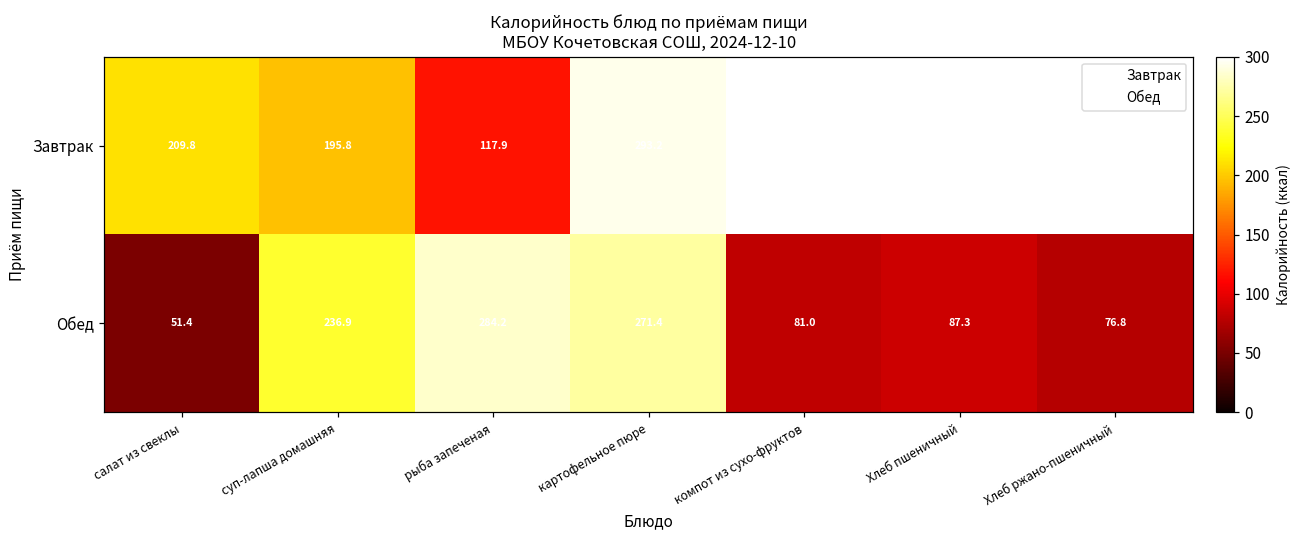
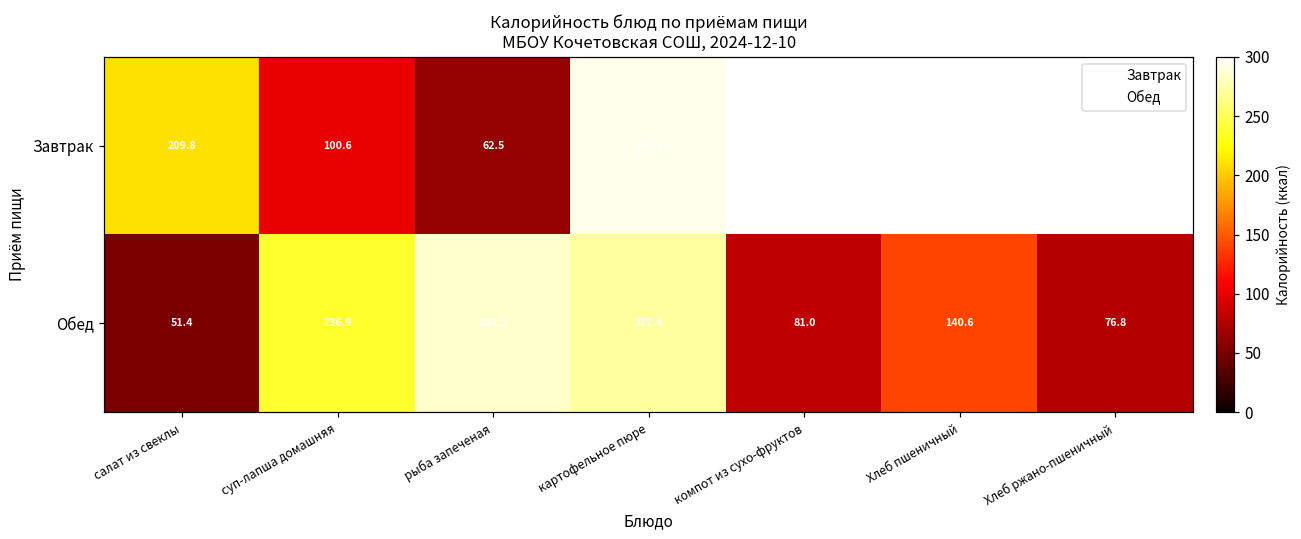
Завтрак, суп-лапша домашняя: 195.8 -> 100.6
Завтрак, рыба запеченая: 117.9 -> 62.5
Обед, Хлеб пшеничный: 87.3 -> 140.6
